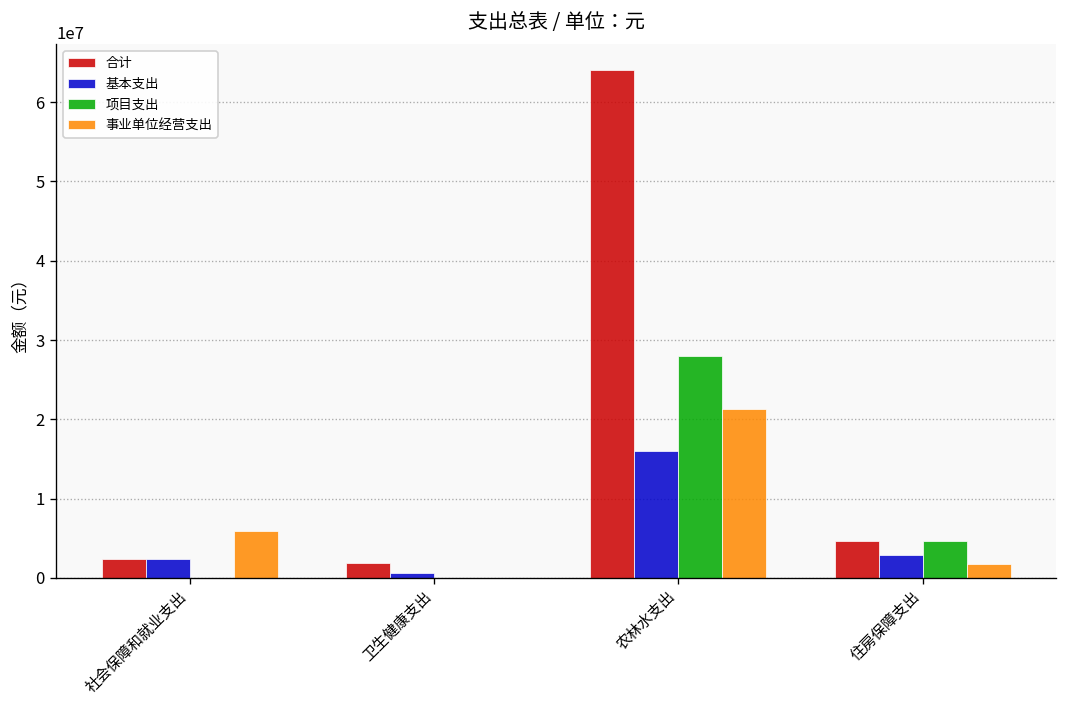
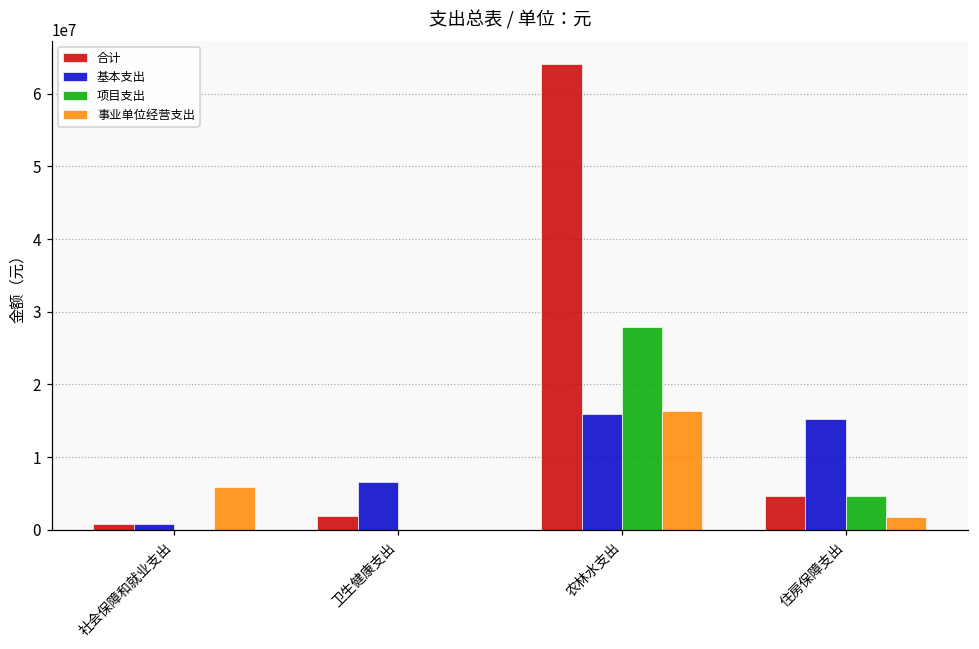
合计, 社会保障和就业支出: 2000000 -> 1000000
基本支出, 社会保障和就业支出: 2000000 -> 1000000
基本支出, 卫生健康支出: 1000000 -> 7000000
事业单位经营支出, 农林水支出: 21000000 -> 16000000
基本支出, 住房保障支出: 3000000 -> 15000000
